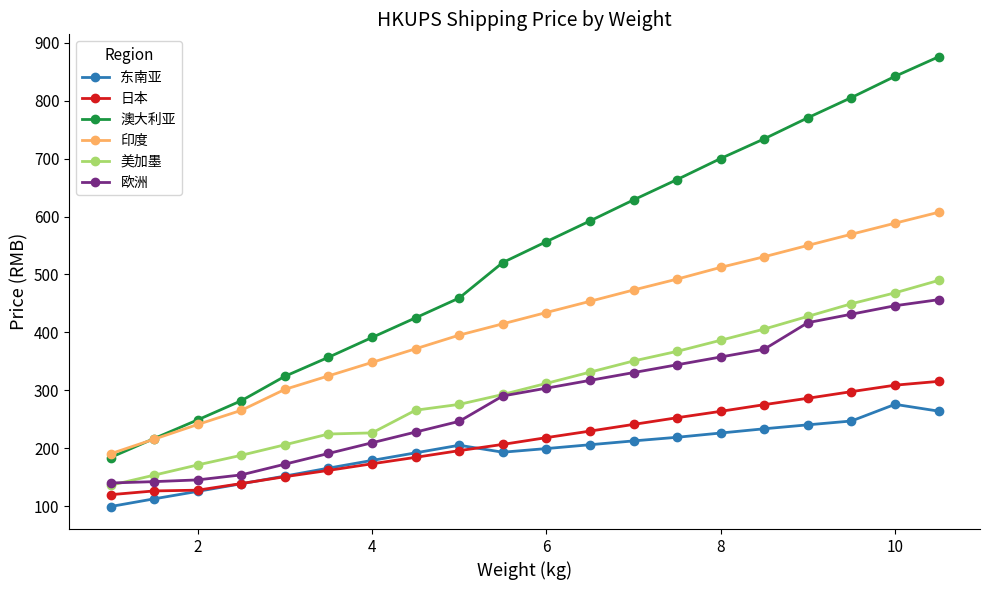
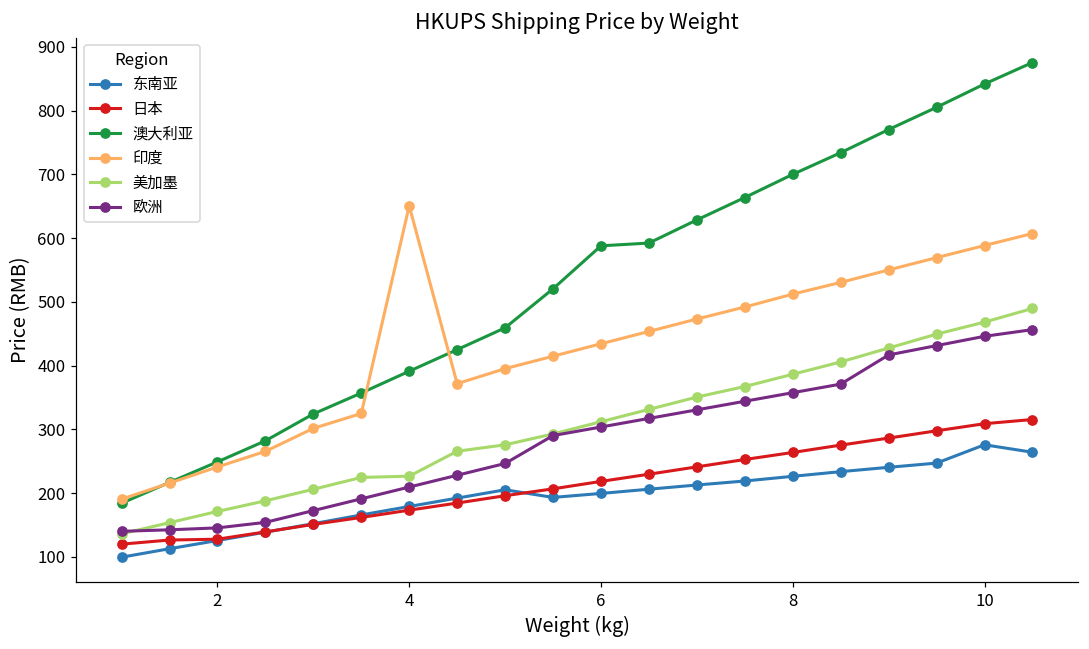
印度, 4: 350 -> 650
澳大利亚, 6: 560 -> 590
